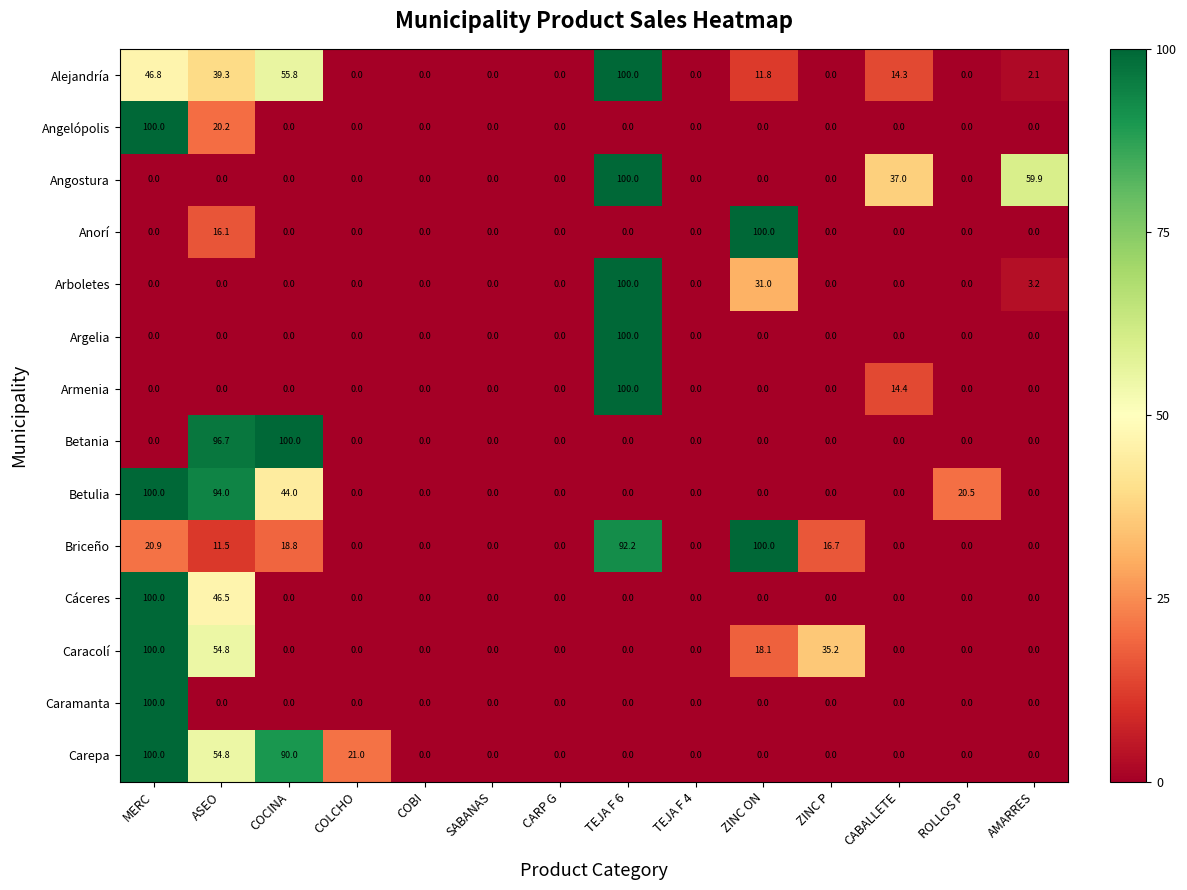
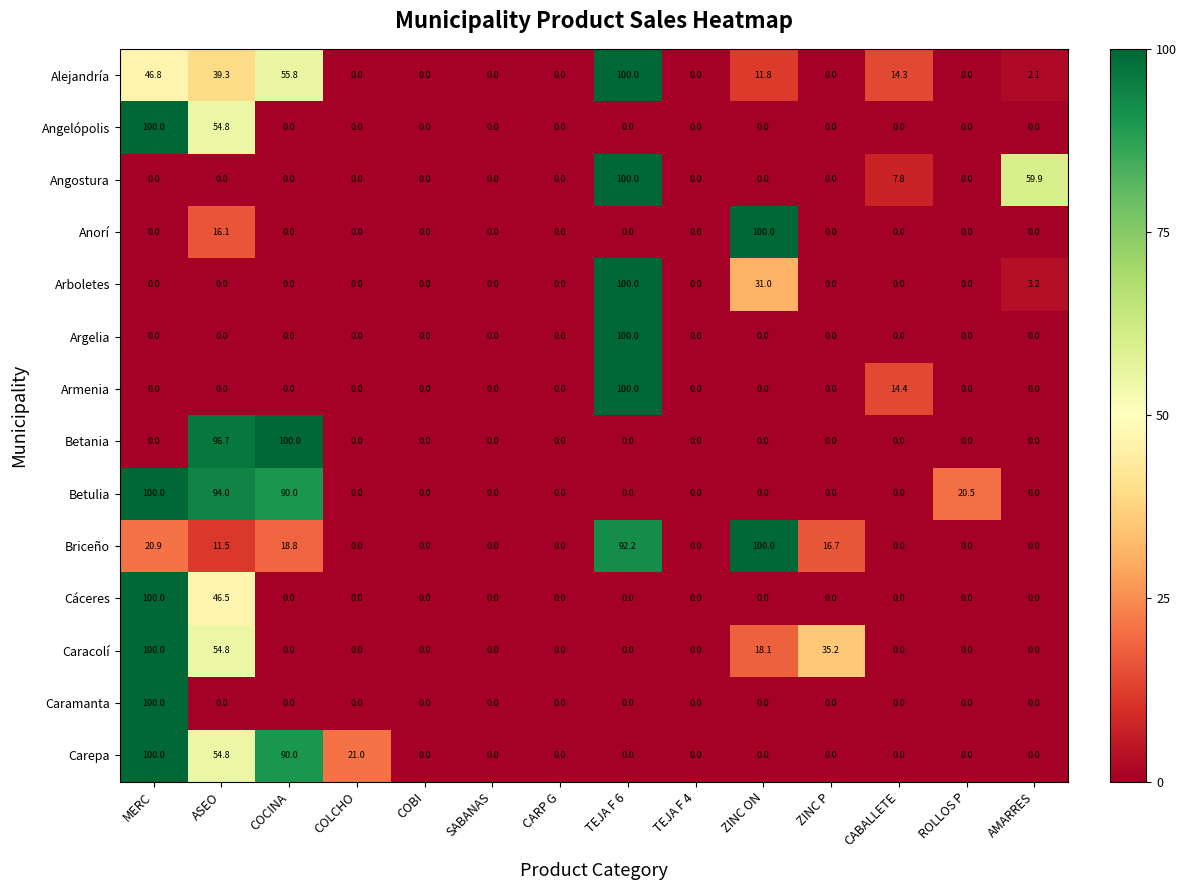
Angelópolis, ASEO: 20.2 -> 54.8
Angostura, CABALLETE: 37.0 -> 7.8
Betulia, COCINA: 44.0 -> 90.0
